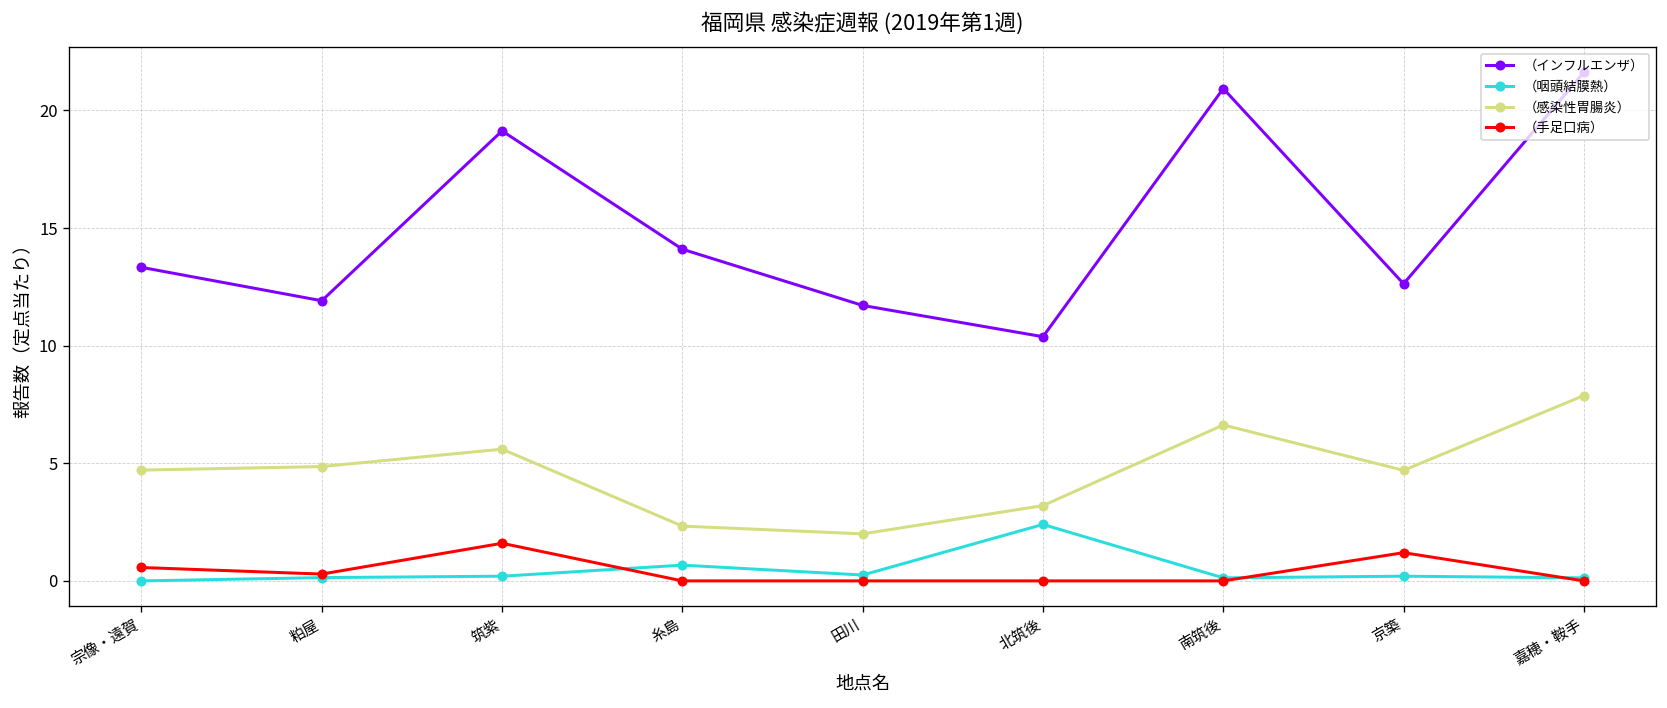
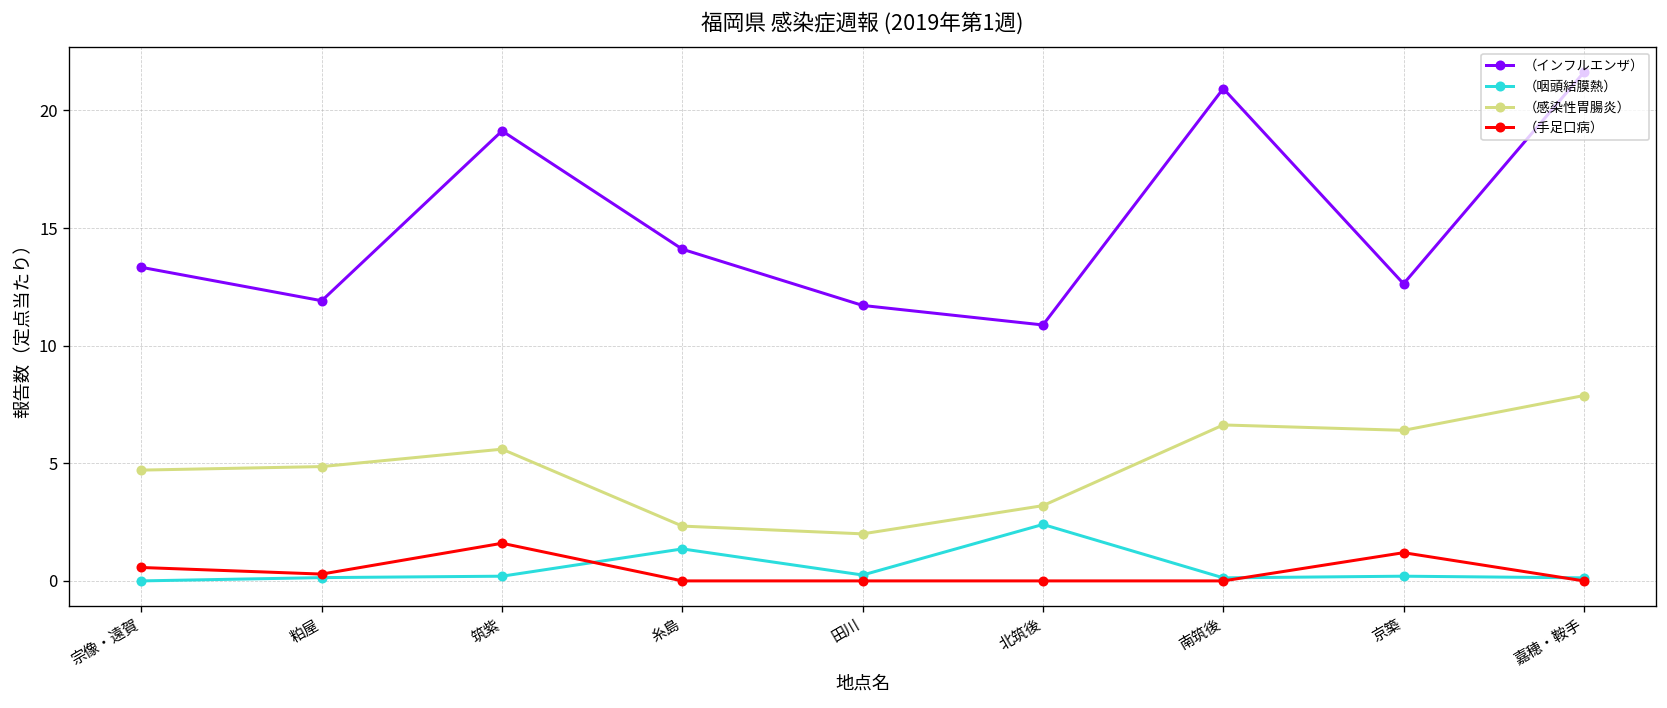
（咽頭結膜熱）, 糸島: 0.7 -> 1.4
（インフルエンザ）, 北筑後: 10.4 -> 10.9
（感染性胃腸炎）, 京築: 4.7 -> 6.4
